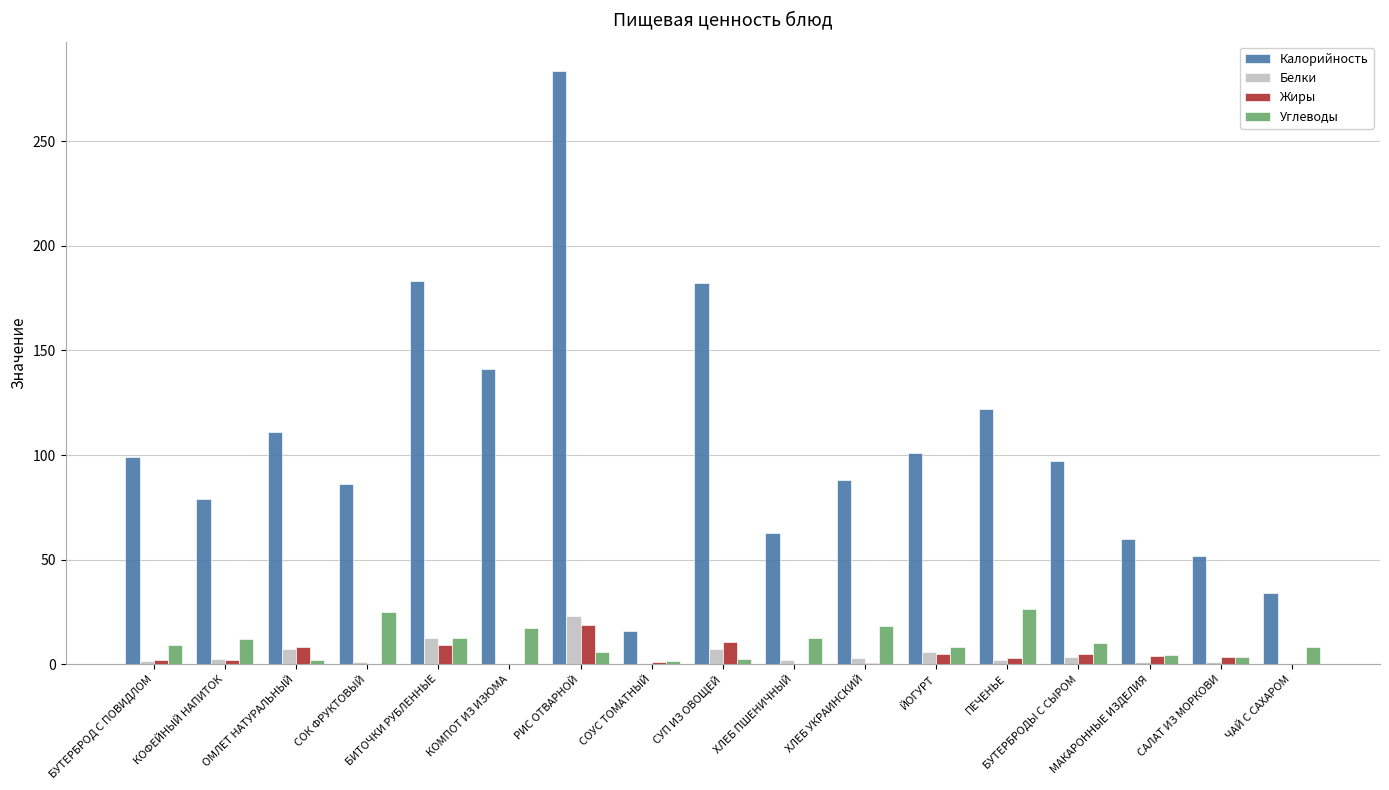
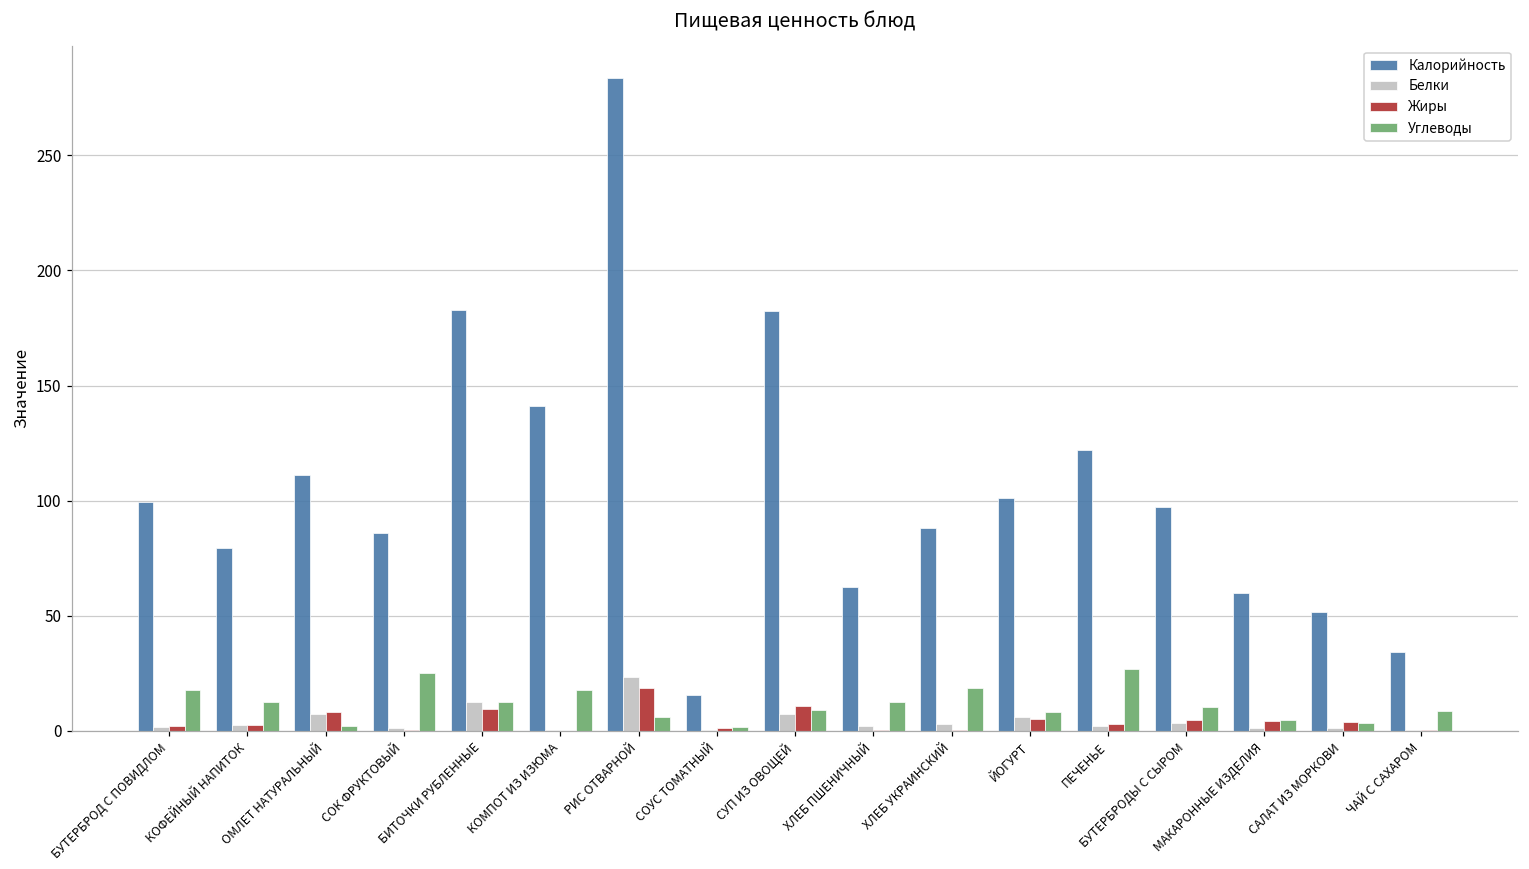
Углеводы, БУТЕРБРОД С ПОВИДЛОМ: 9 -> 18
Углеводы, СУП ИЗ ОВОЩЕЙ: 3 -> 9
